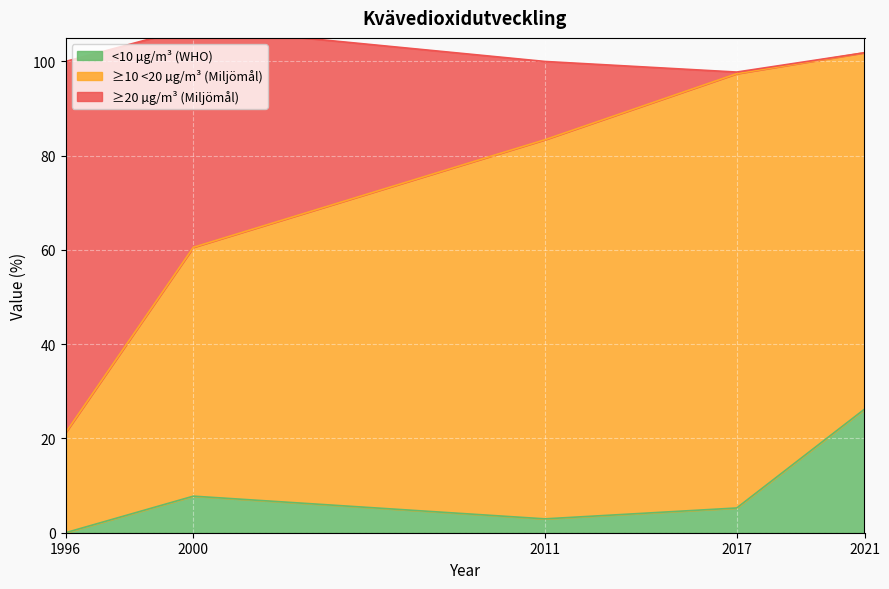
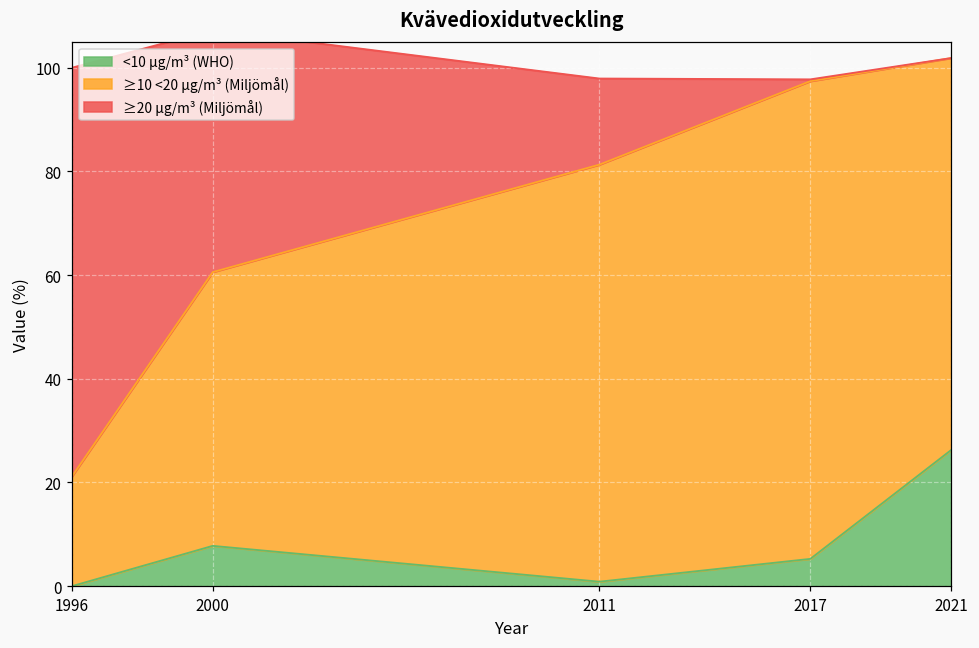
<10 µg/m³ (WHO), 2011: 3 -> 1
